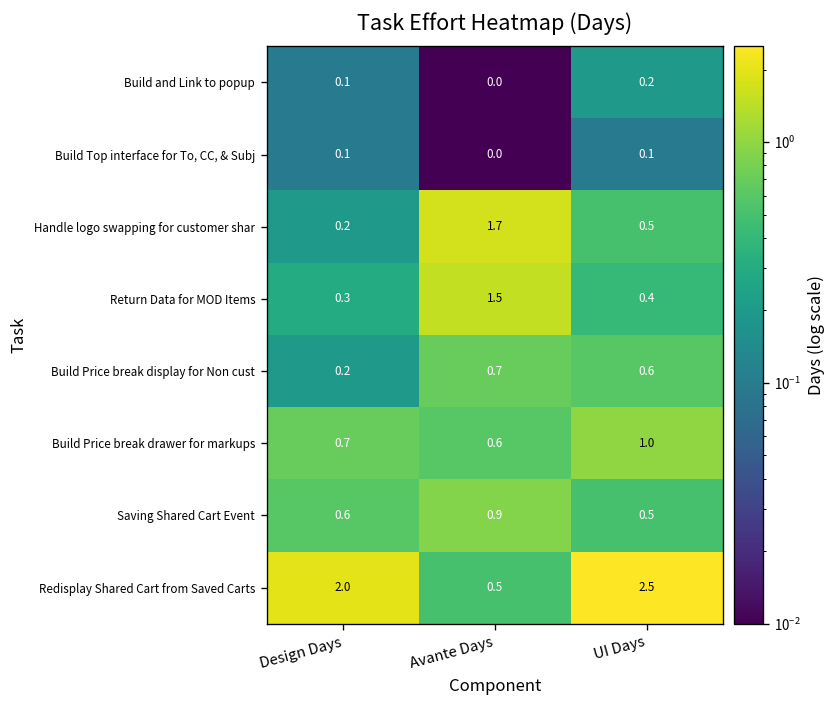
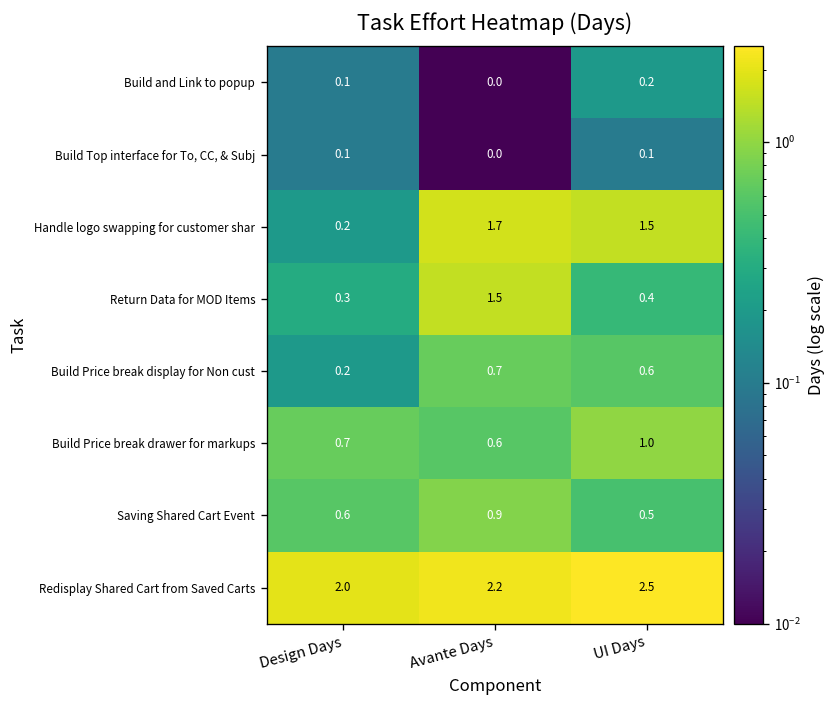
Handle logo swapping for customer shar, UI Days: 0.5 -> 1.5
Redisplay Shared Cart from Saved Carts, Avante Days: 0.5 -> 2.2
